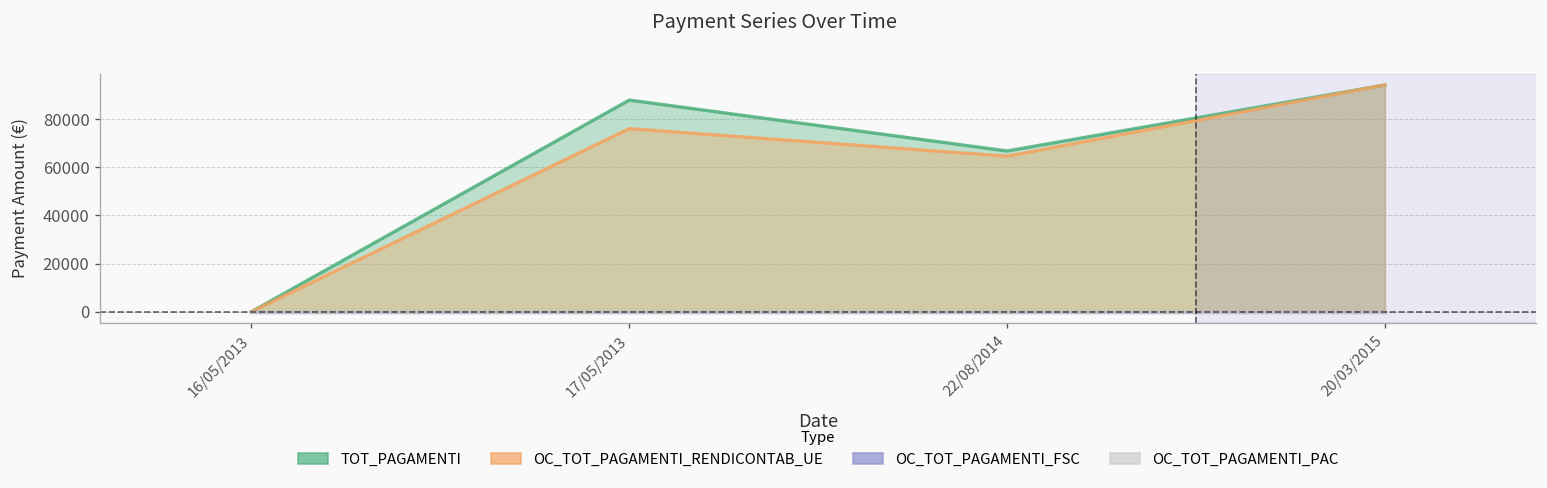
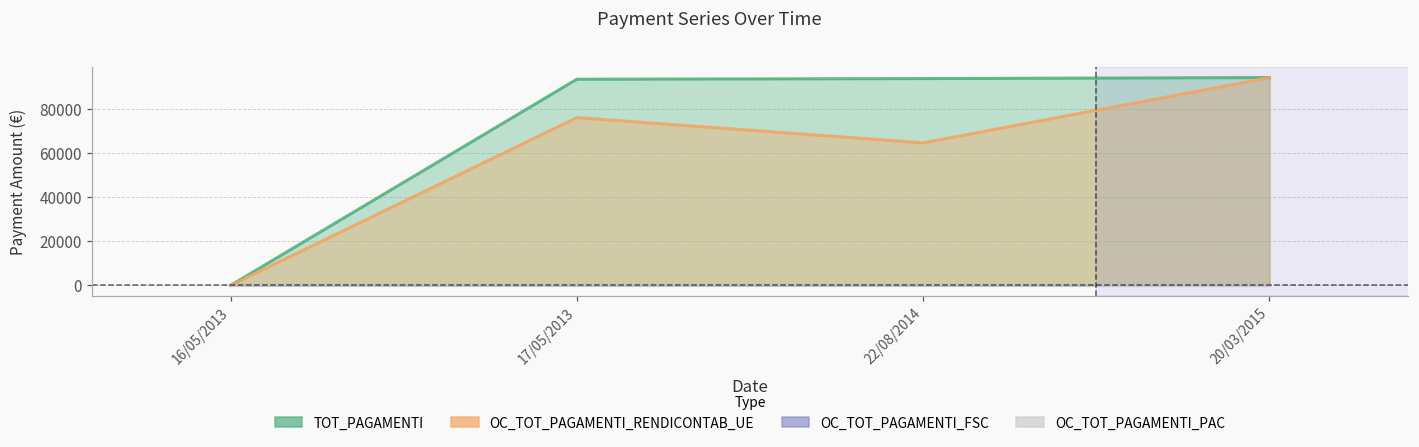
TOT_PAGAMENTI, 17/05/2013: 88000 -> 93000
TOT_PAGAMENTI, 22/08/2014: 67000 -> 94000
